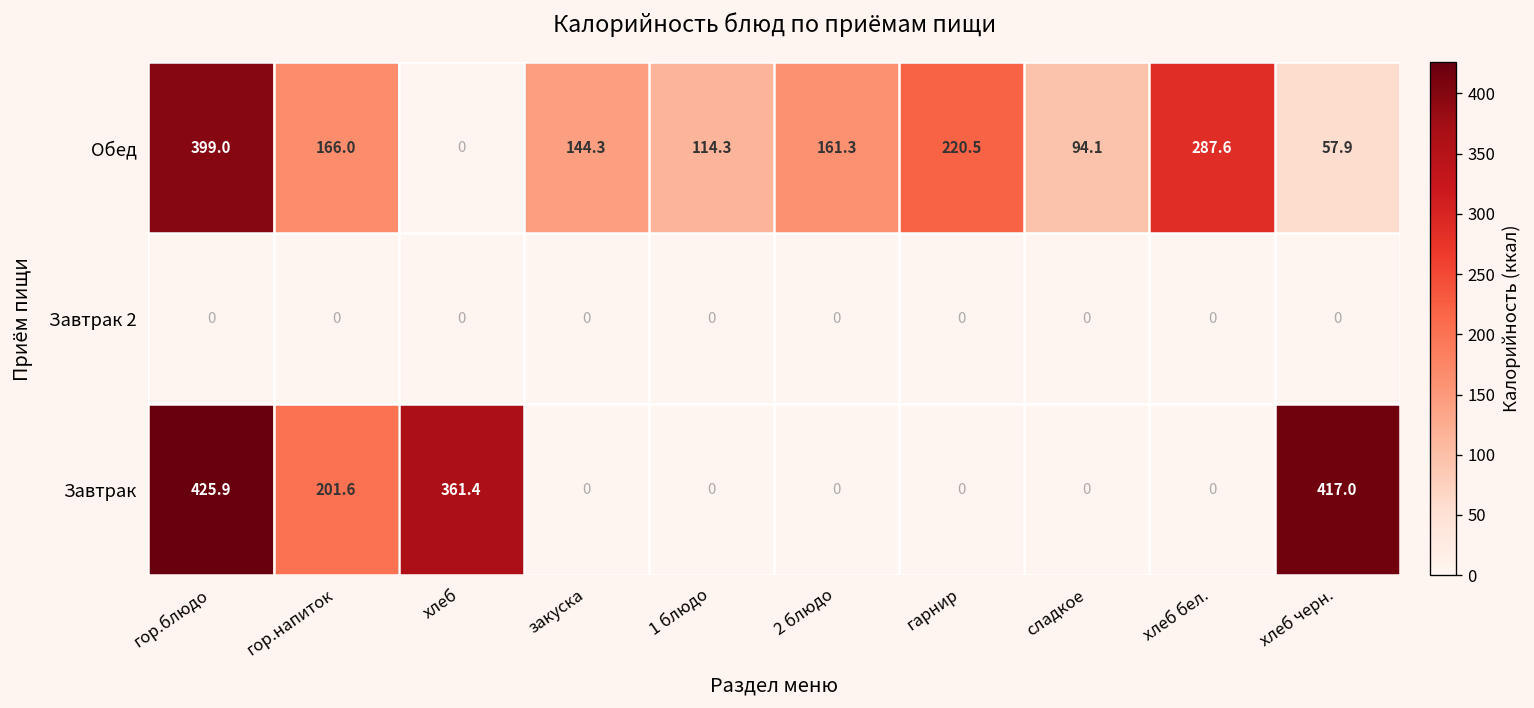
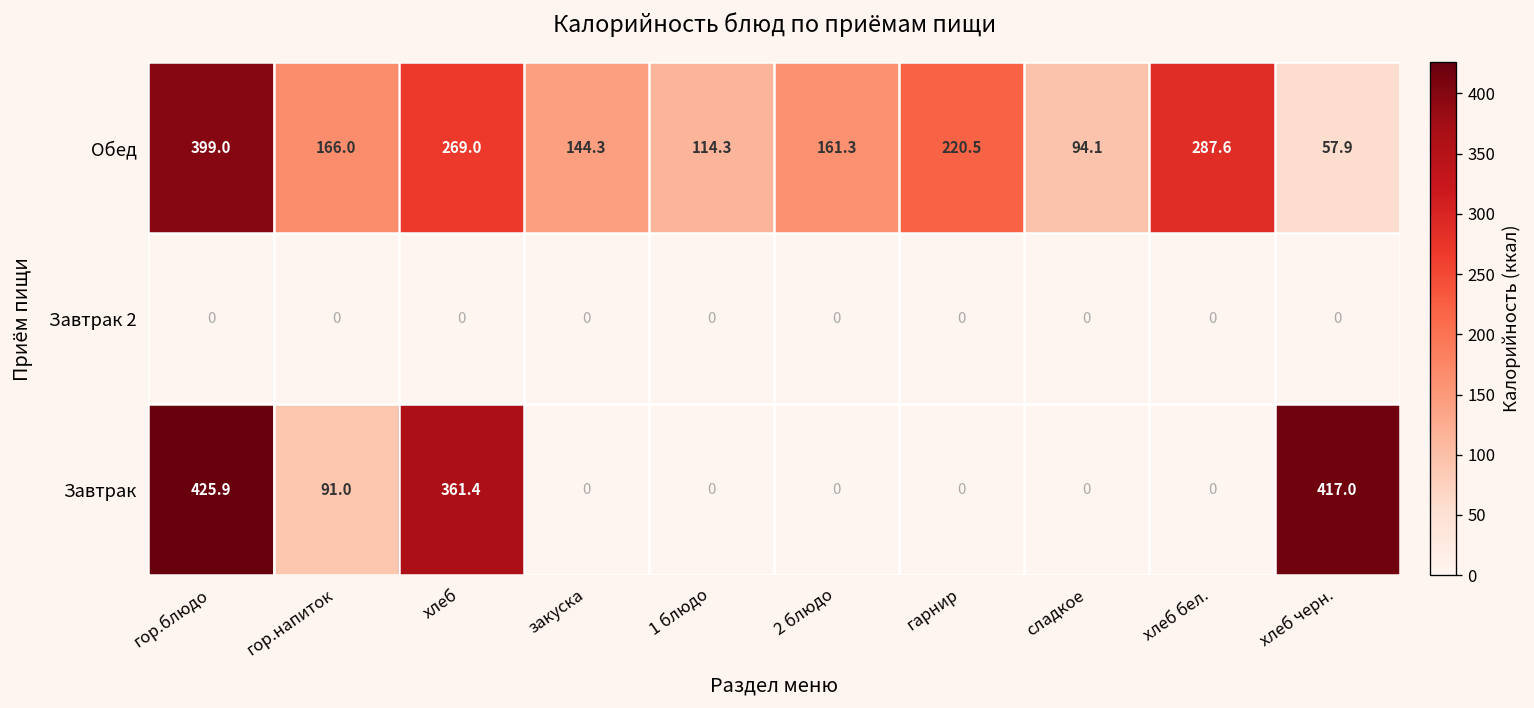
Обед, хлеб: 0 -> 269.0
Завтрак, гор.напиток: 201.6 -> 91.0
